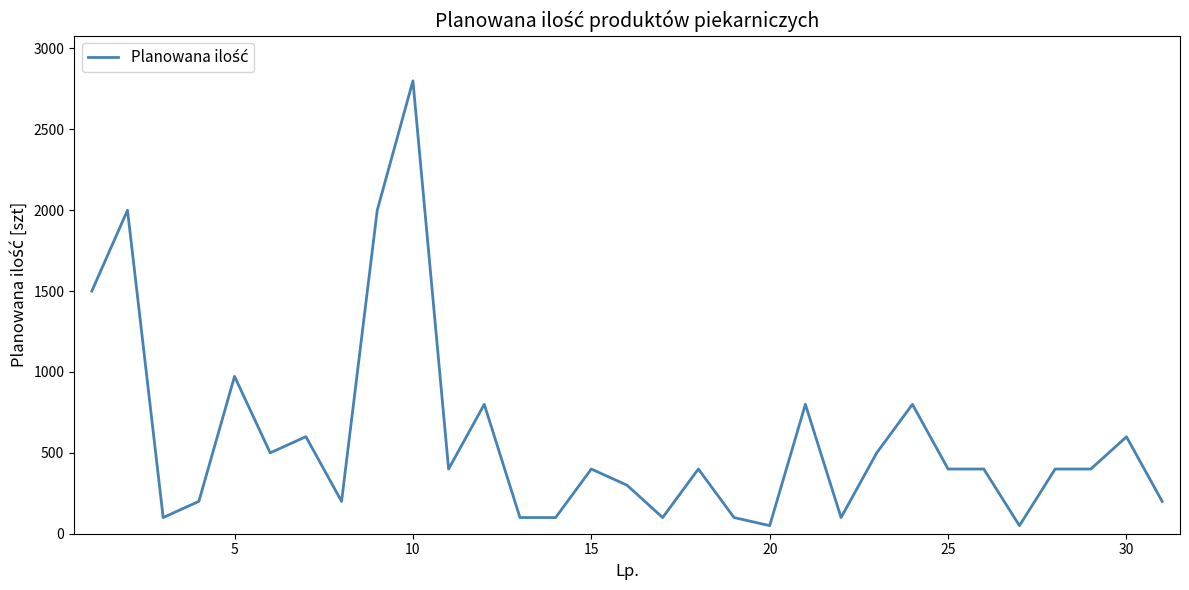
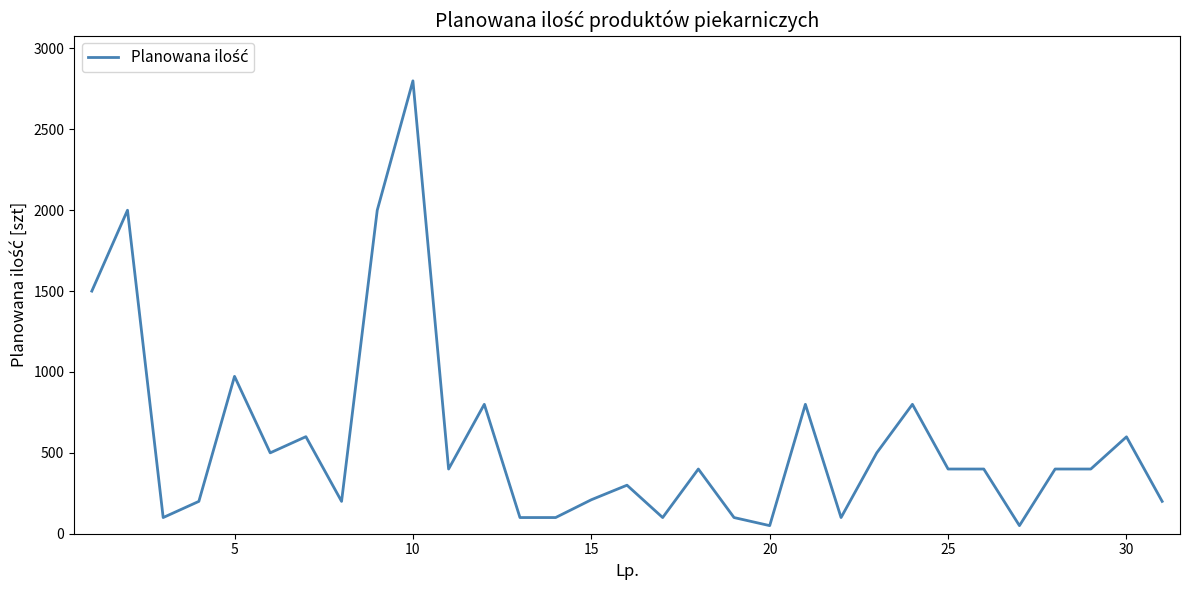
15: 400 -> 210
